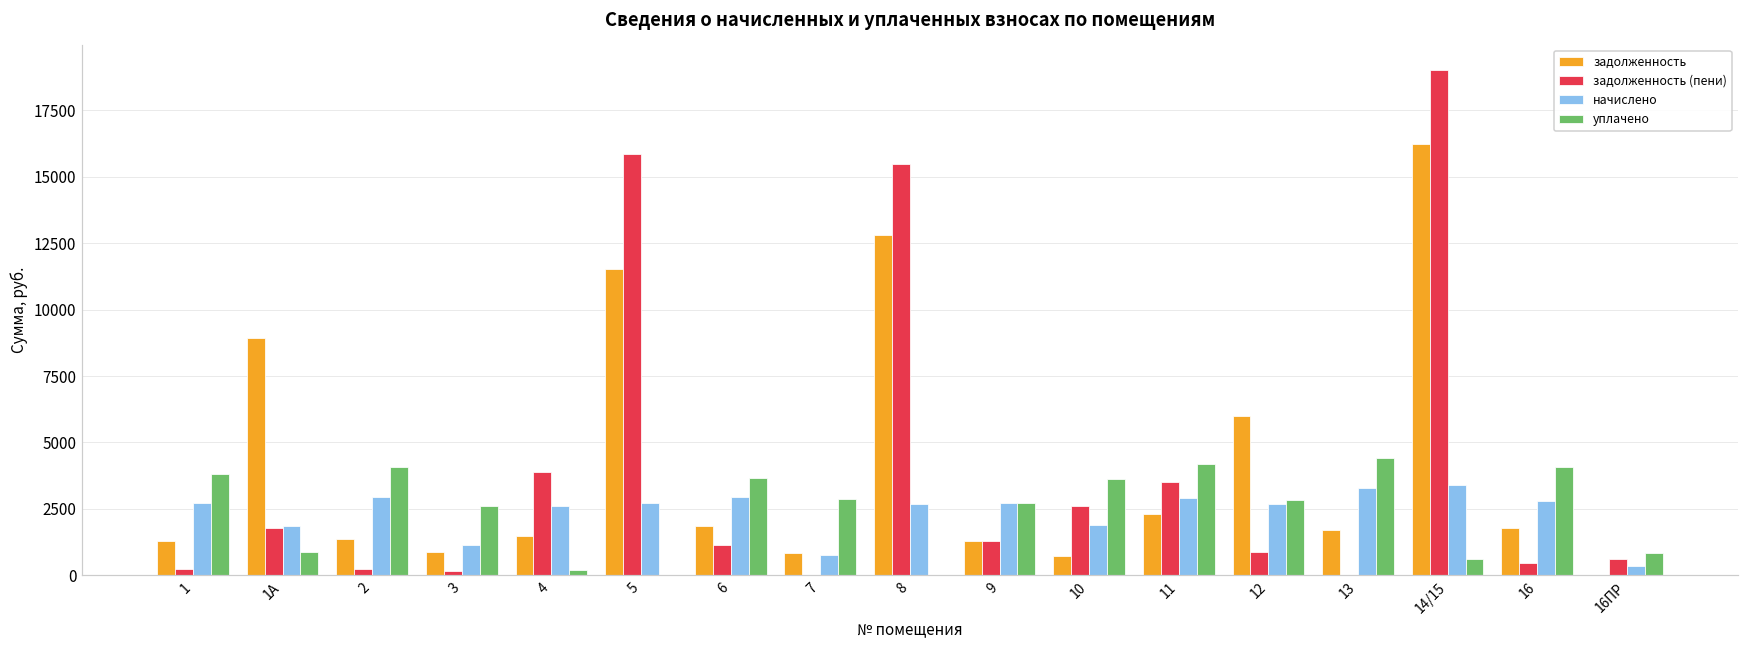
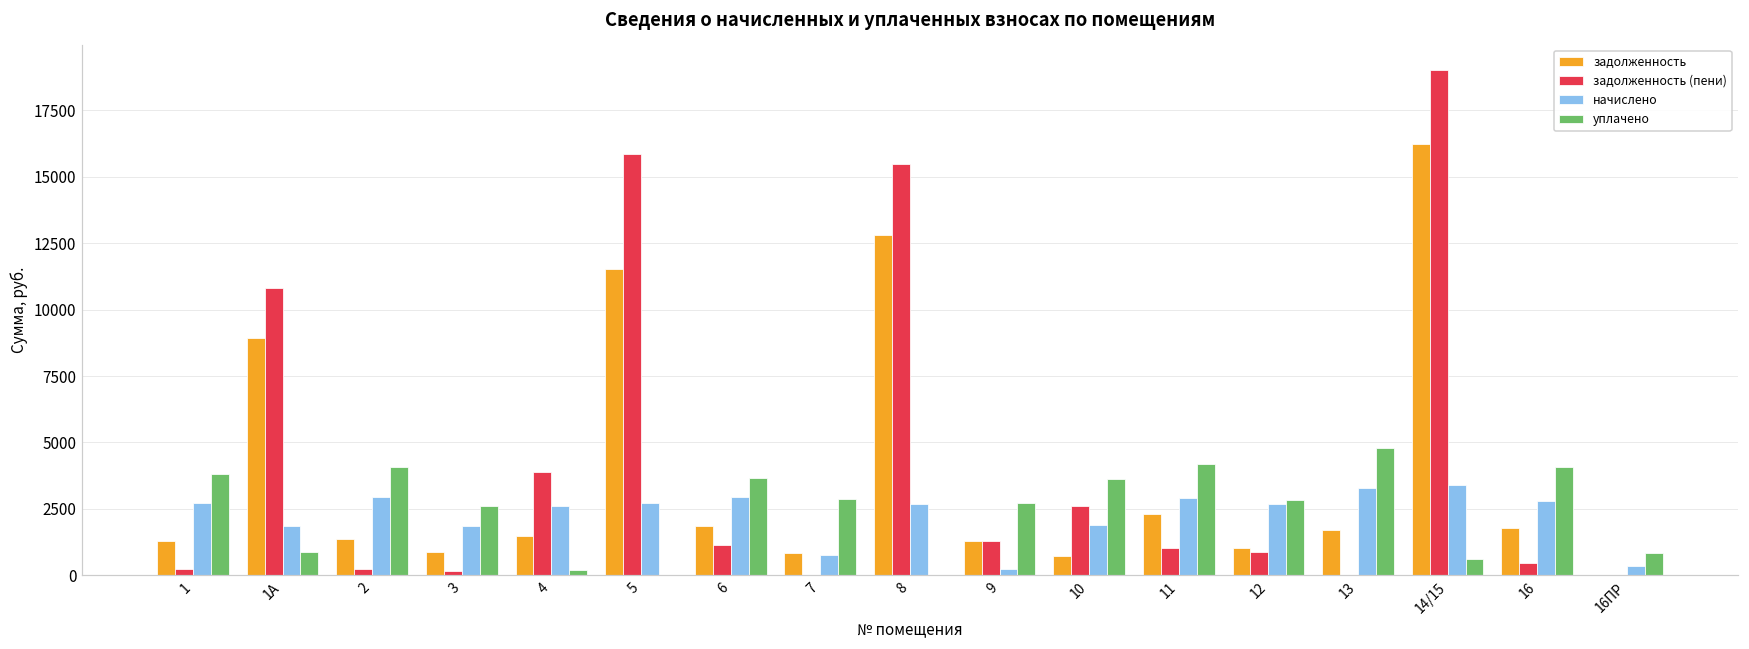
задолженность (пени), 1А: 1800 -> 10800
начислено, 3: 1100 -> 1900
начислено, 9: 2700 -> 200
задолженность (пени), 11: 3500 -> 1000
задолженность, 12: 6000 -> 1000
уплачено, 13: 4400 -> 4800
задолженность (пени), 16ПР: 600 -> 0
